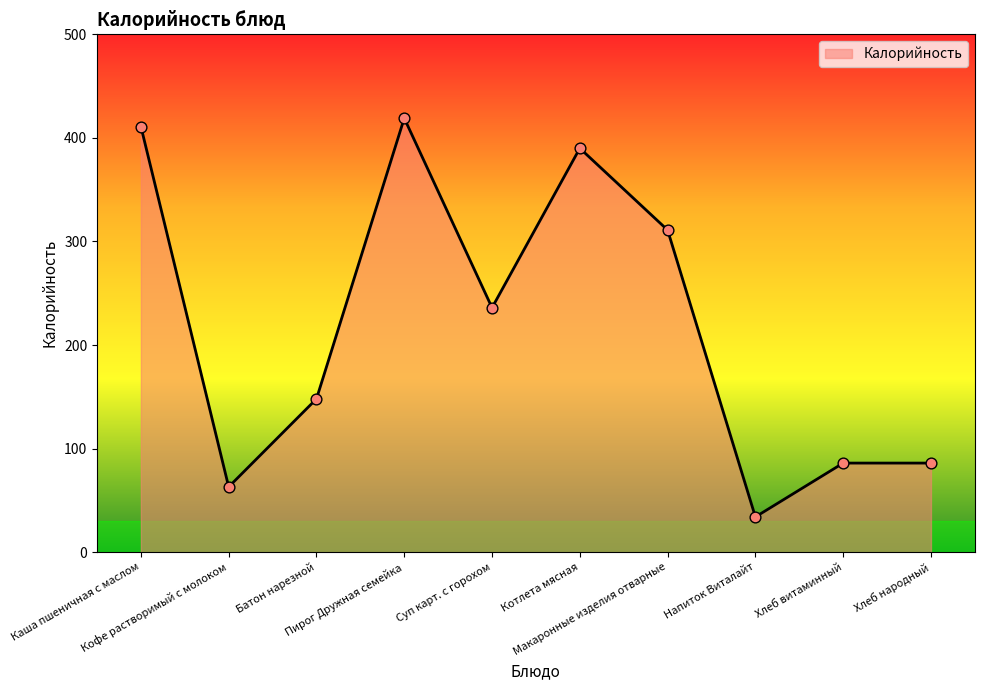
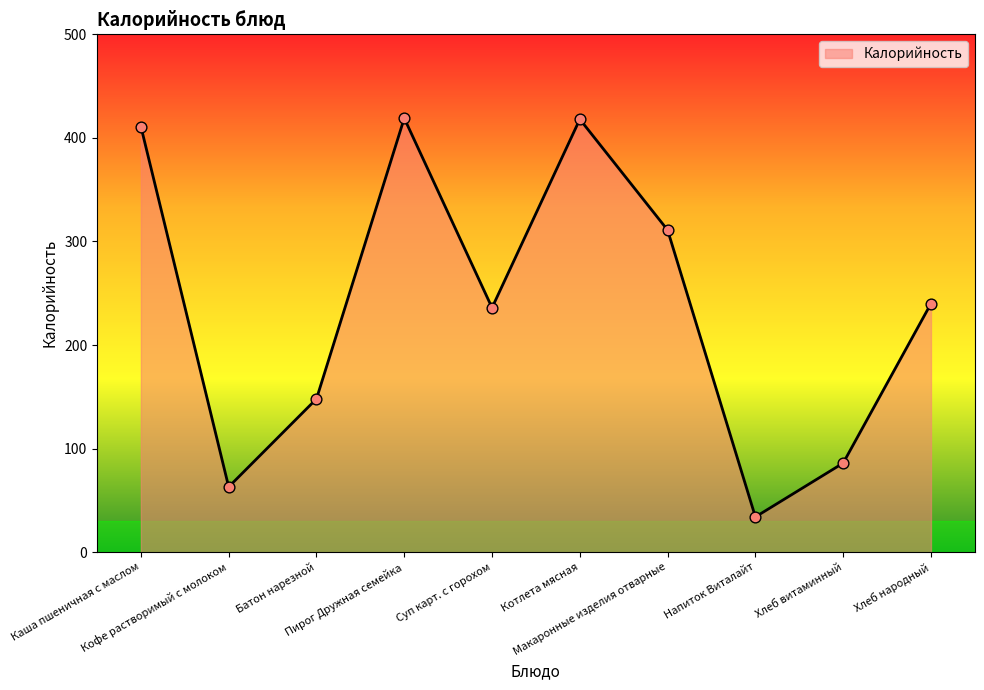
Котлета мясная: 390 -> 418
Хлеб народный: 86 -> 240
